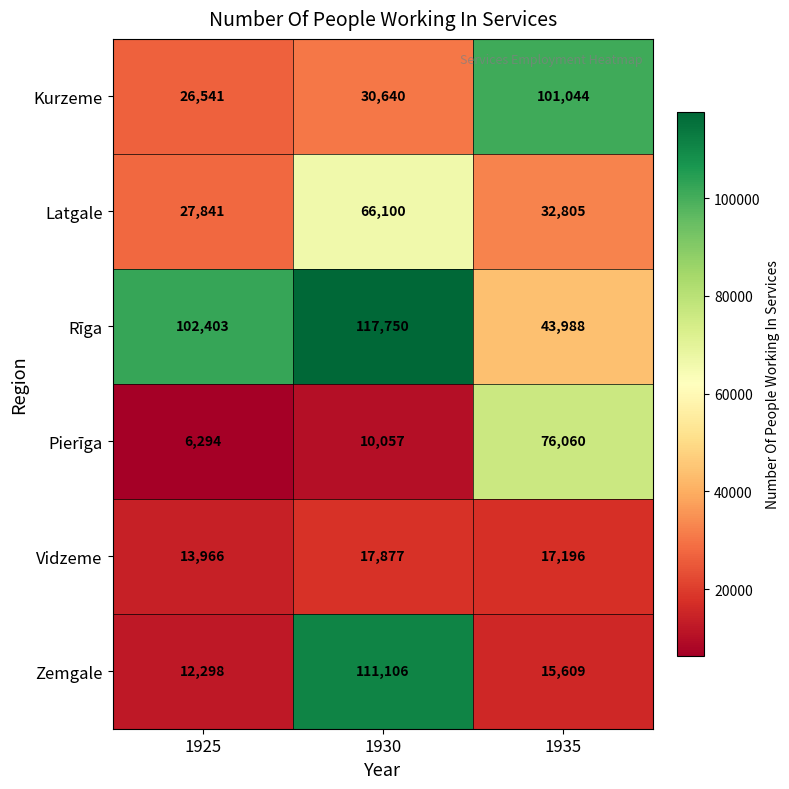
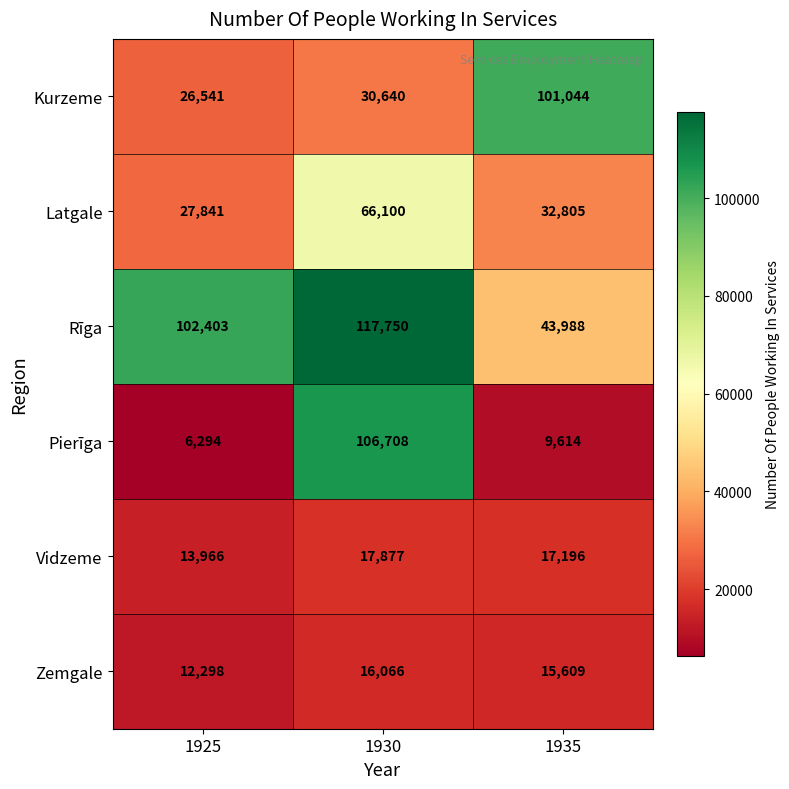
Pierīga, 1930: 10,057 -> 106,708
Pierīga, 1935: 76,060 -> 9,614
Zemgale, 1930: 111,106 -> 16,066
